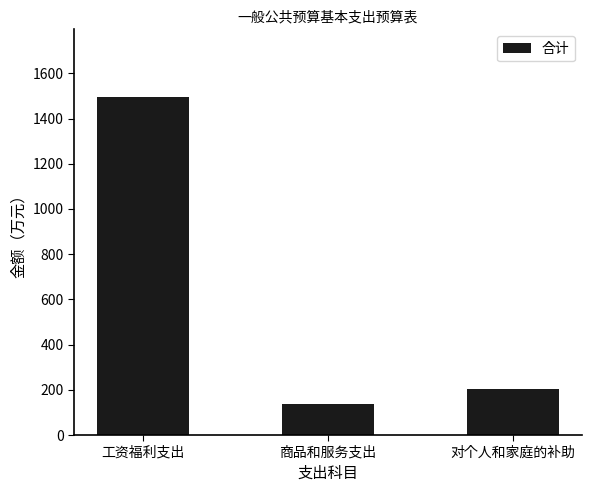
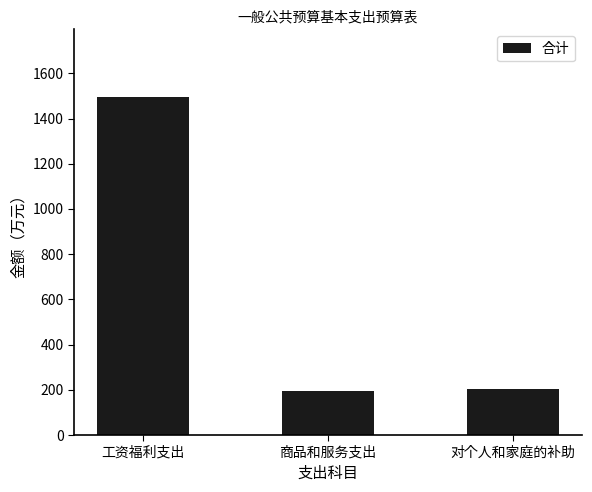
商品和服务支出: 140 -> 190
